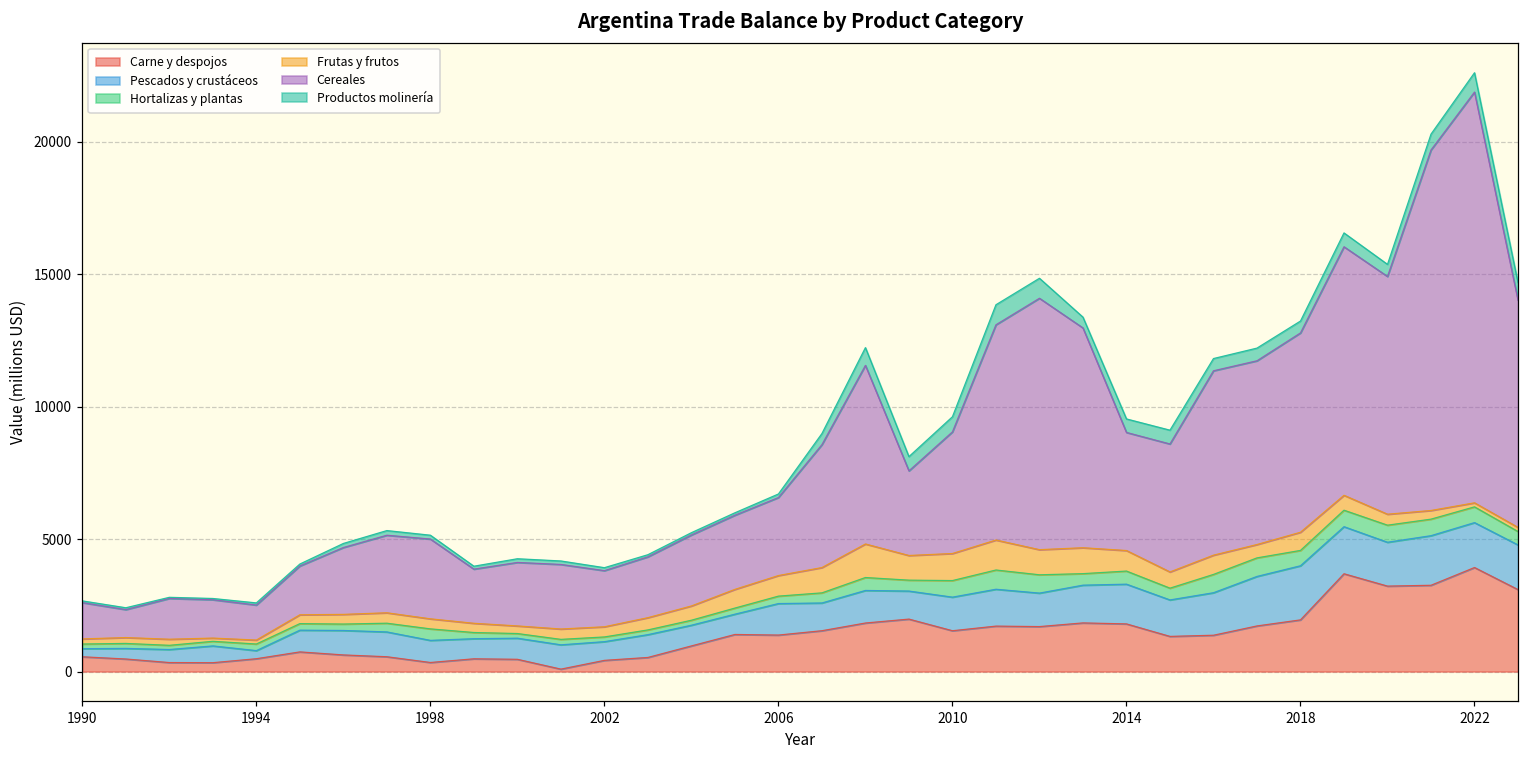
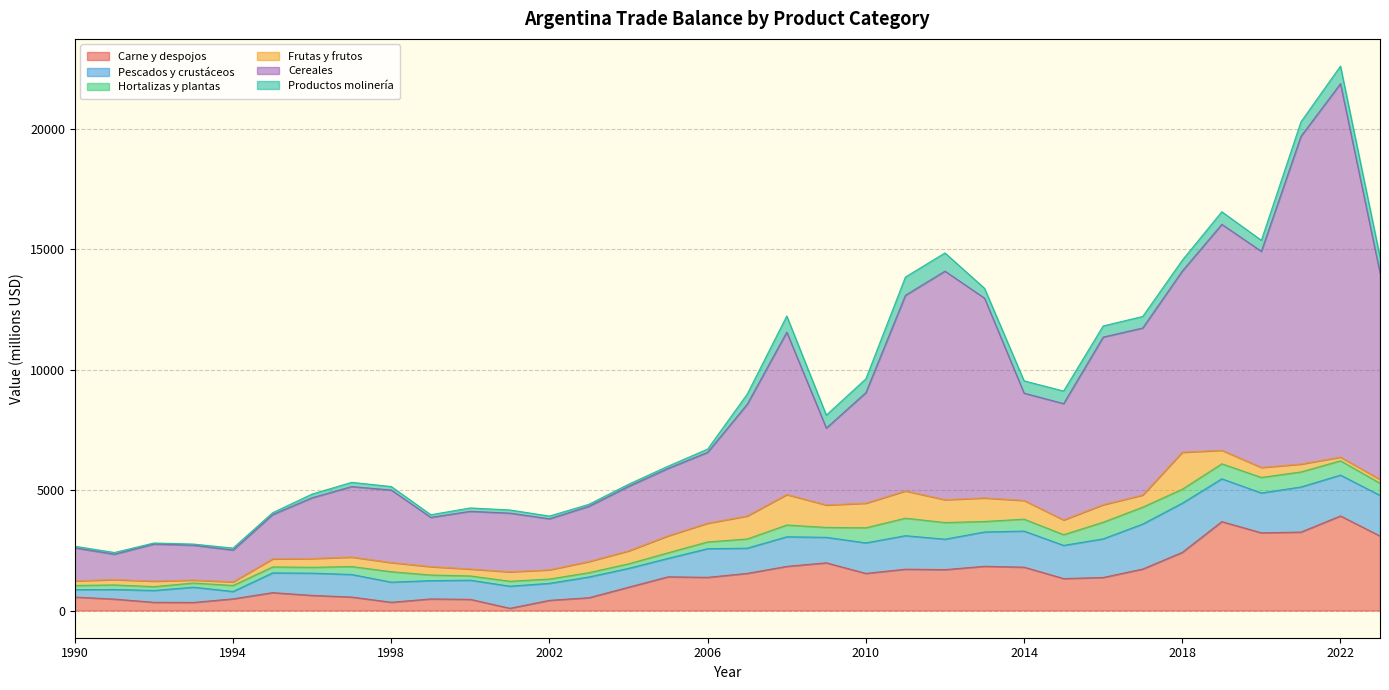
Carne y despojos, 2018: 1900 -> 2400
Frutas y frutos, 2018: 700 -> 1500
